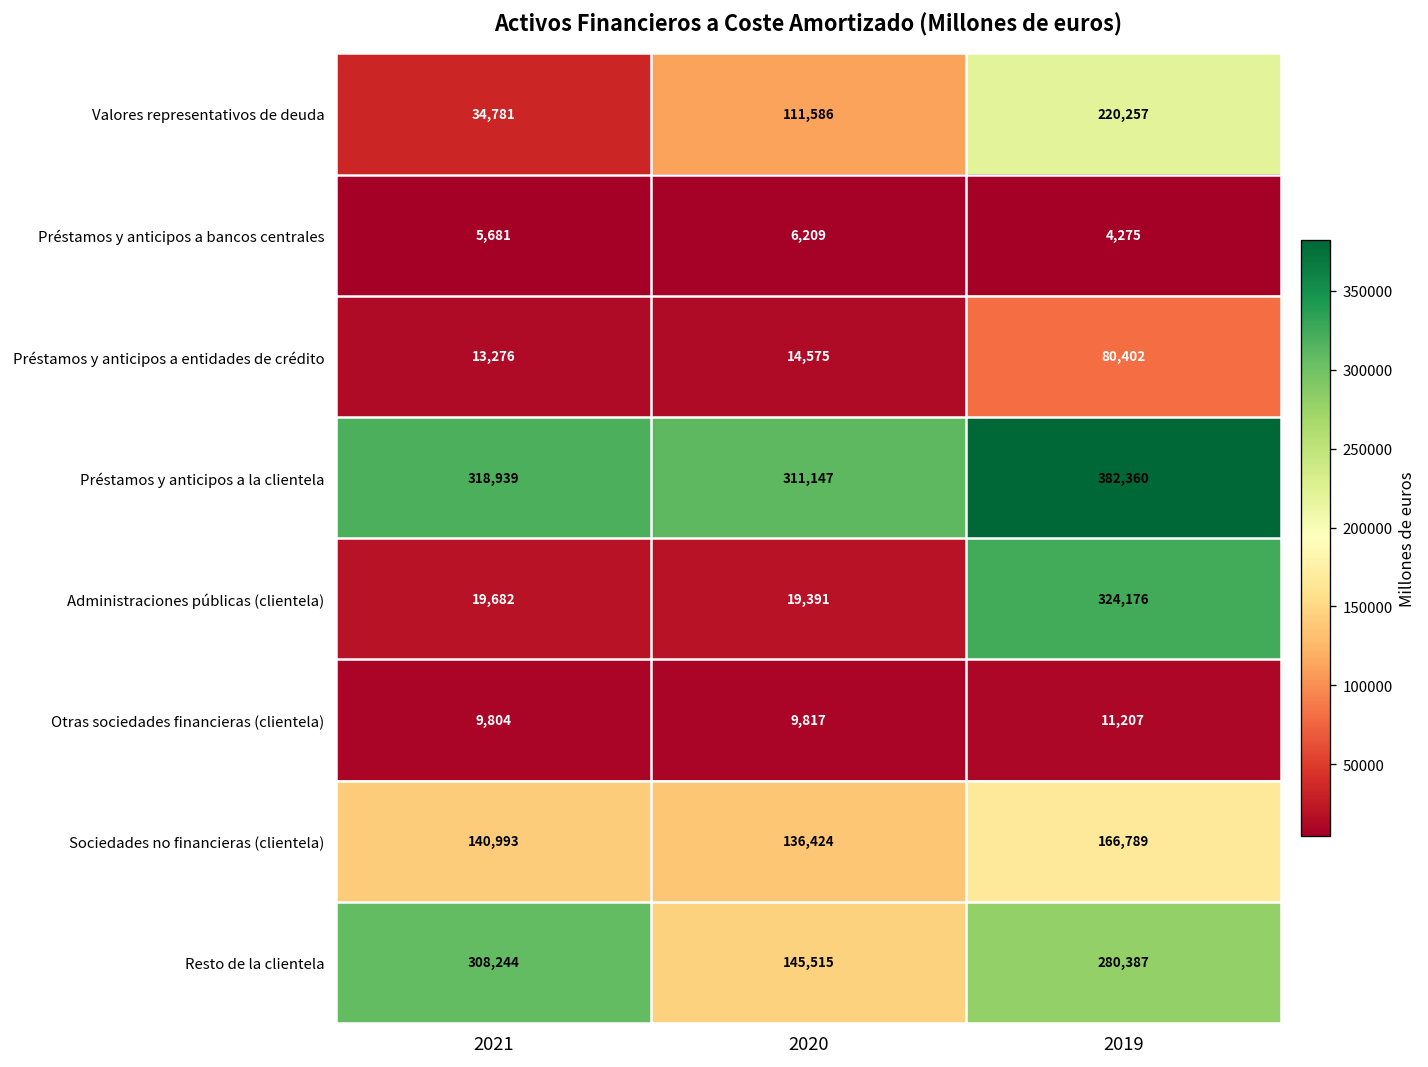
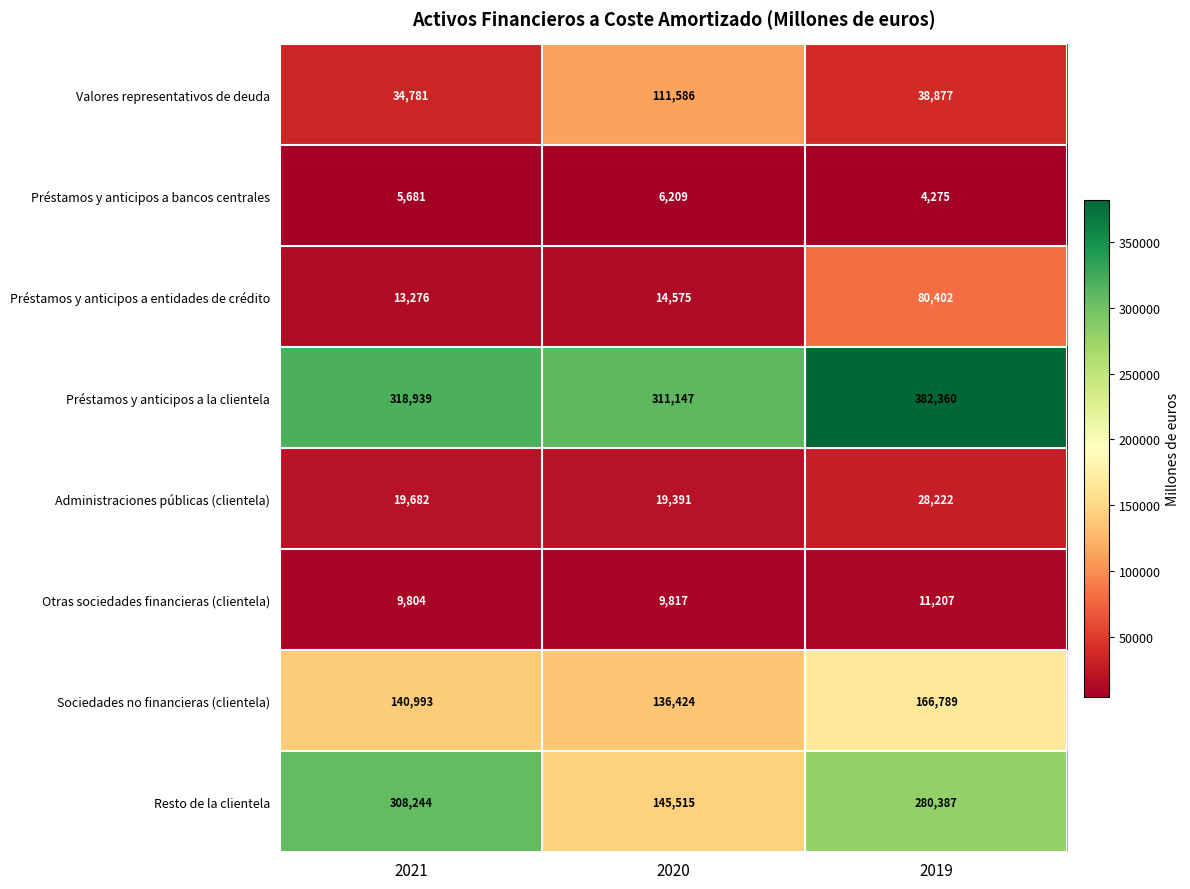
Valores representativos de deuda, 2019: 220,257 -> 38,877
Administraciones públicas (clientela), 2019: 324,176 -> 28,222
